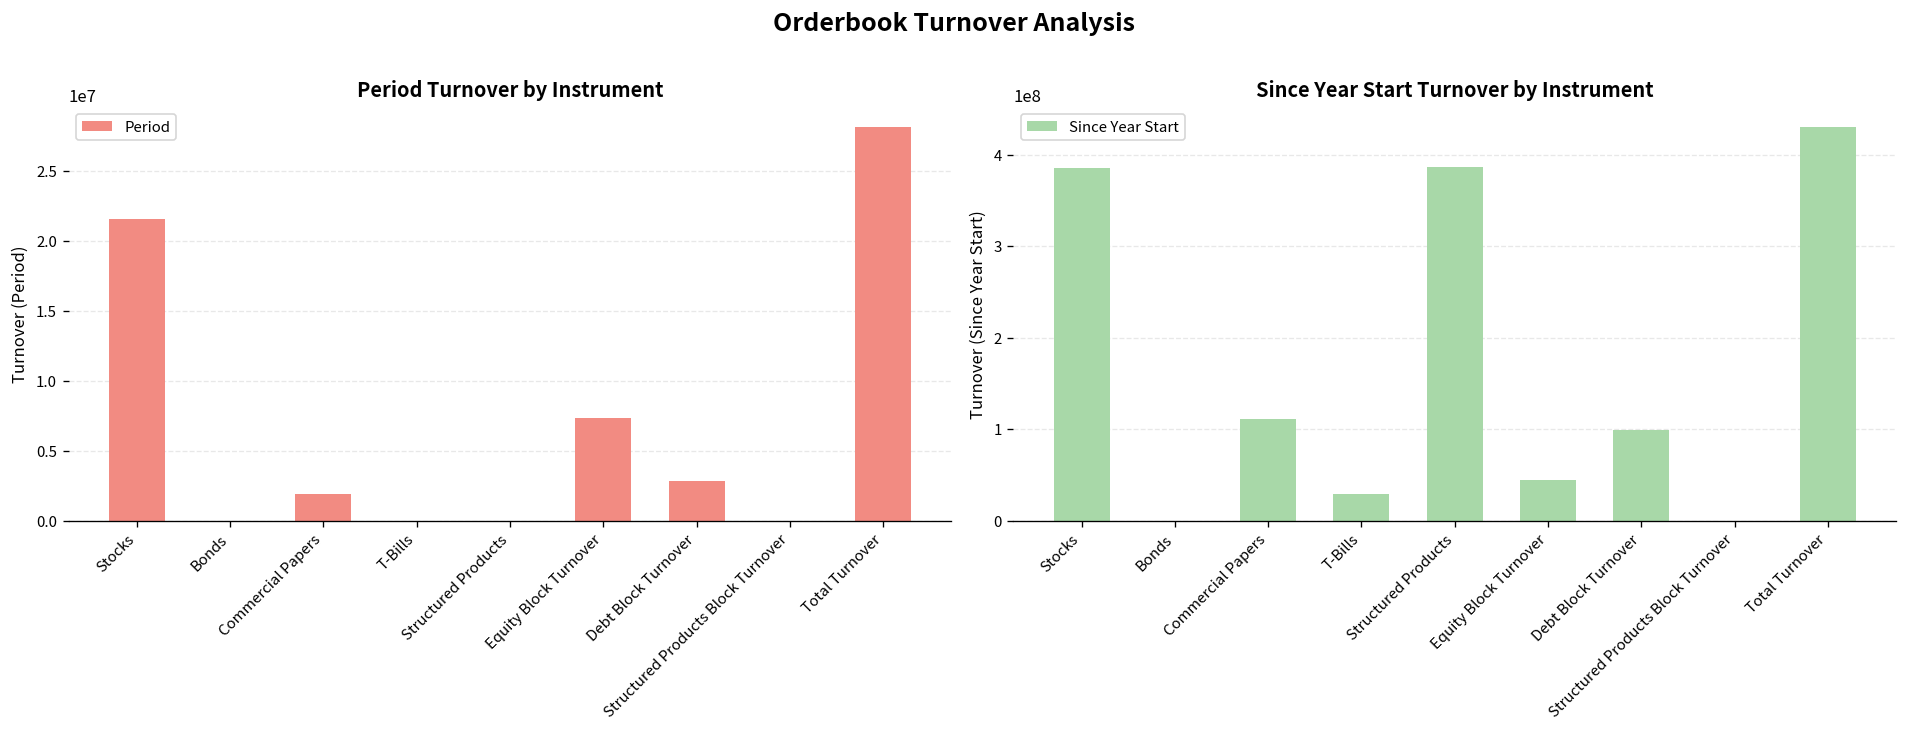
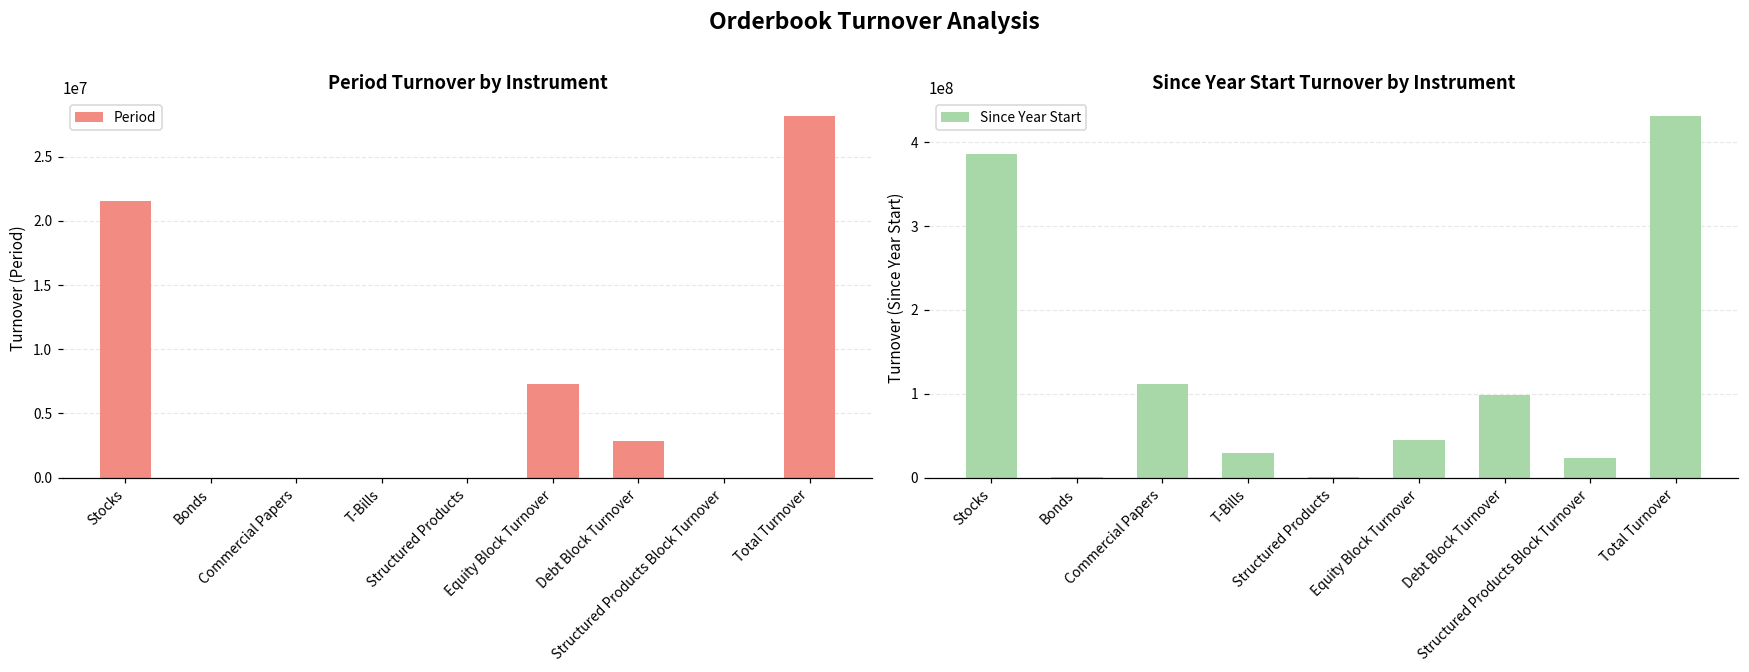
Period Turnover by Instrument, Commercial Papers: 1900000 -> 0
Since Year Start Turnover by Instrument, Structured Products: 390000000 -> 0
Since Year Start Turnover by Instrument, Structured Products Block Turnover: 0 -> 20000000
